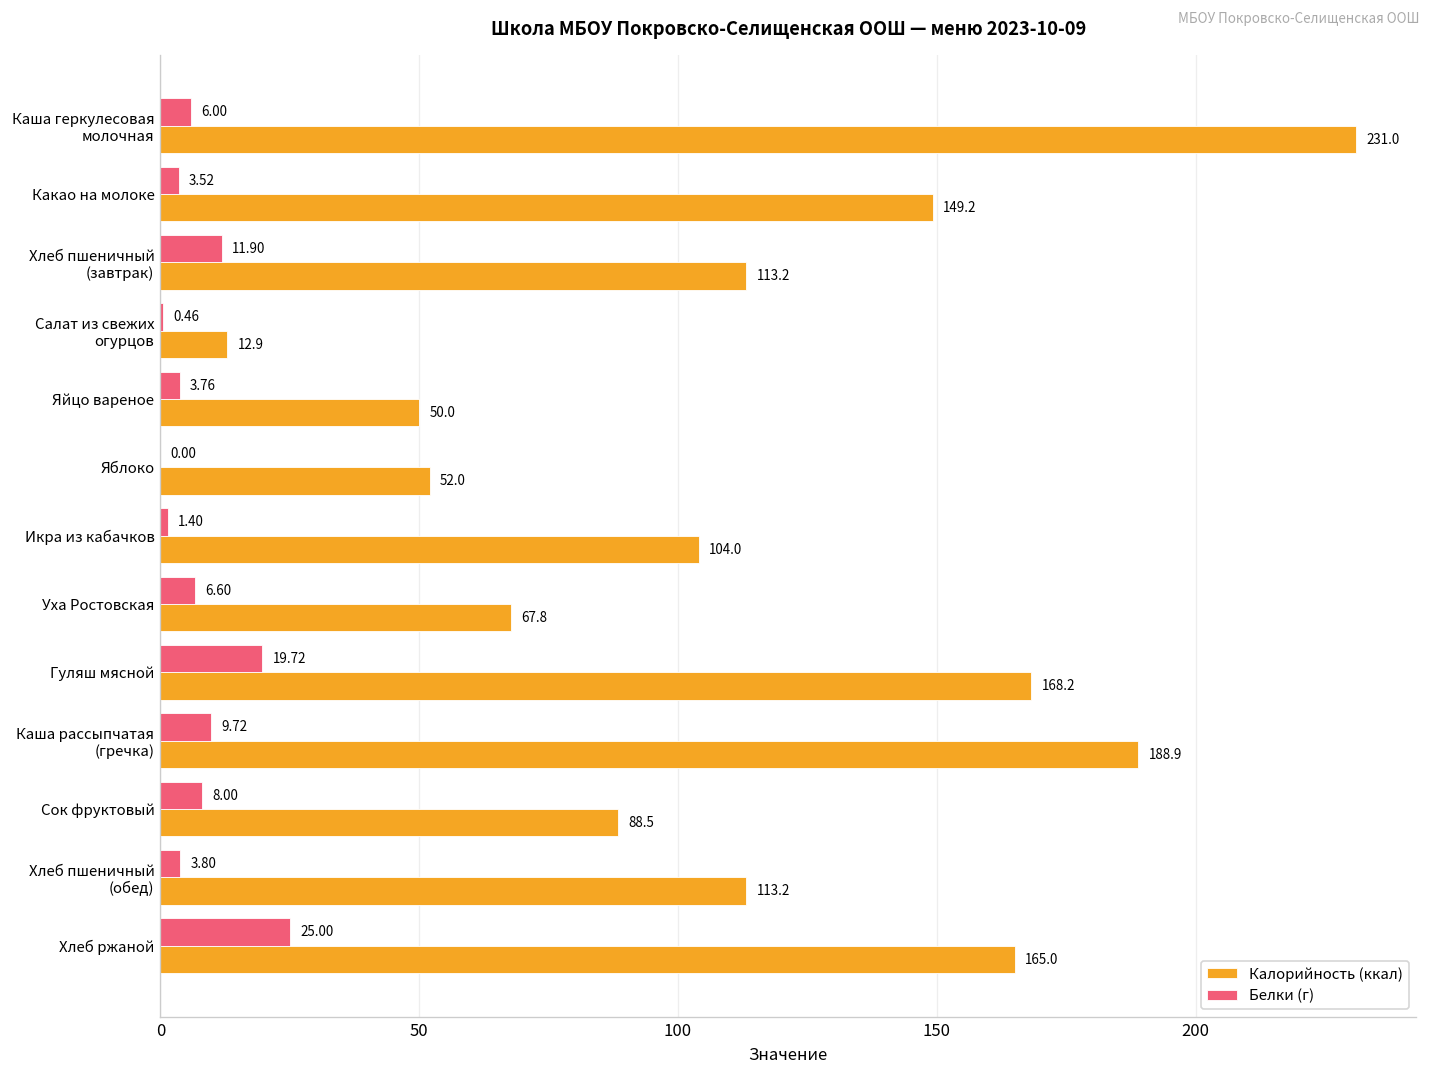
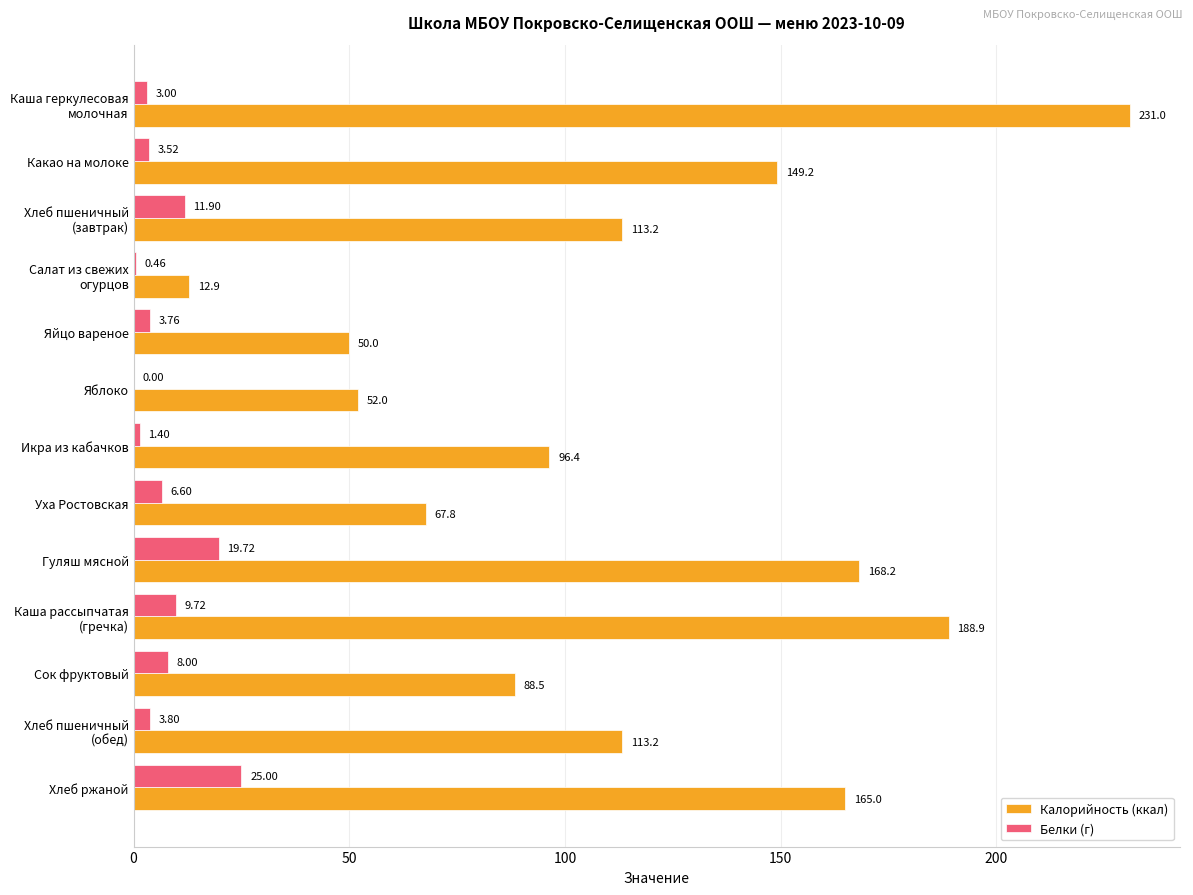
Белки (г), Каша геркулесовая молочная: 6.00 -> 3.00
Калорийность (ккал), Икра из кабачков: 104.0 -> 96.4
